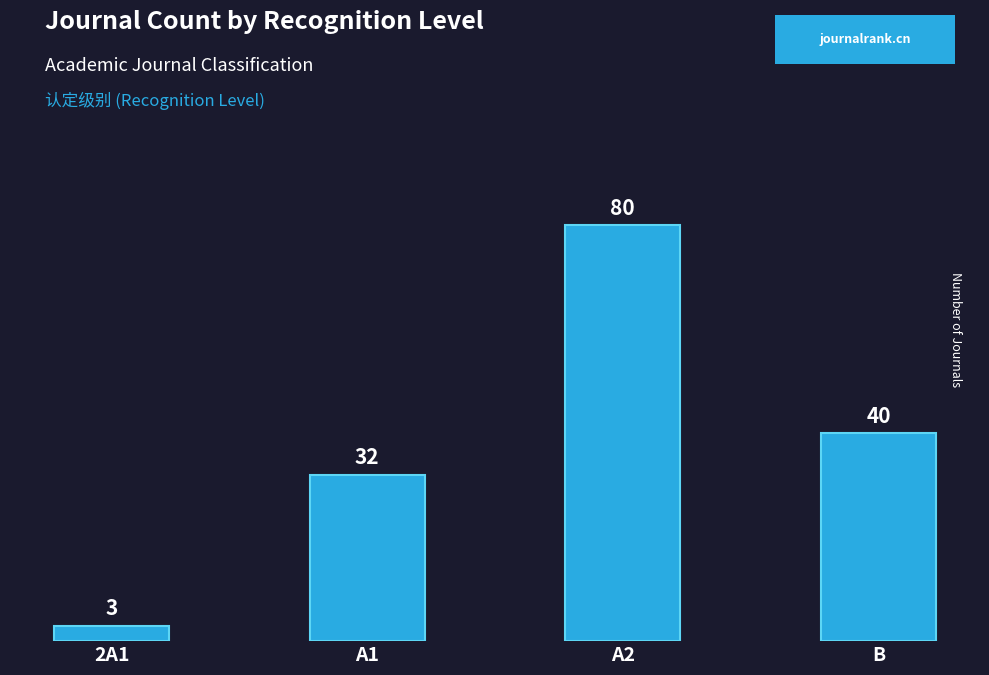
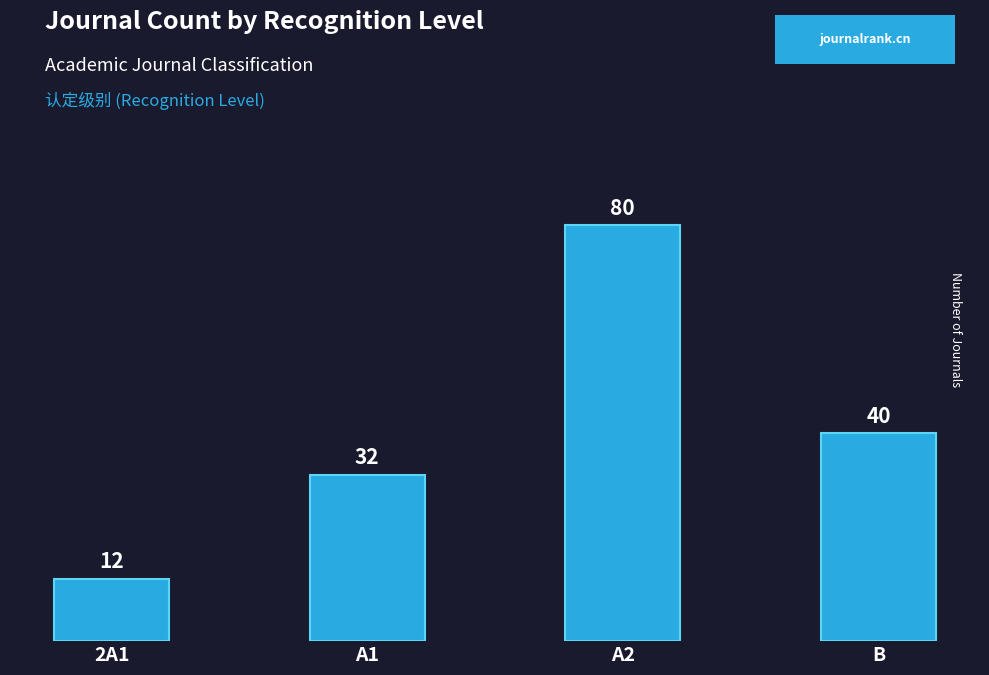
2A1: 3 -> 12
